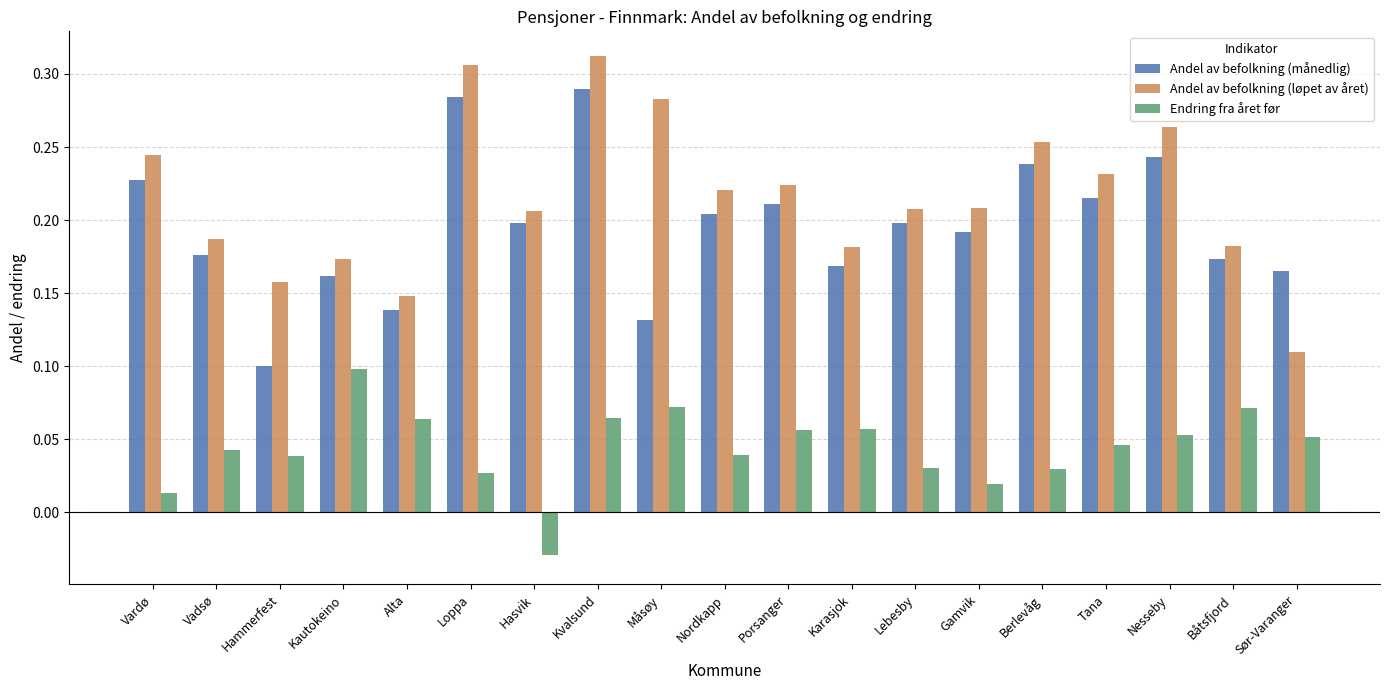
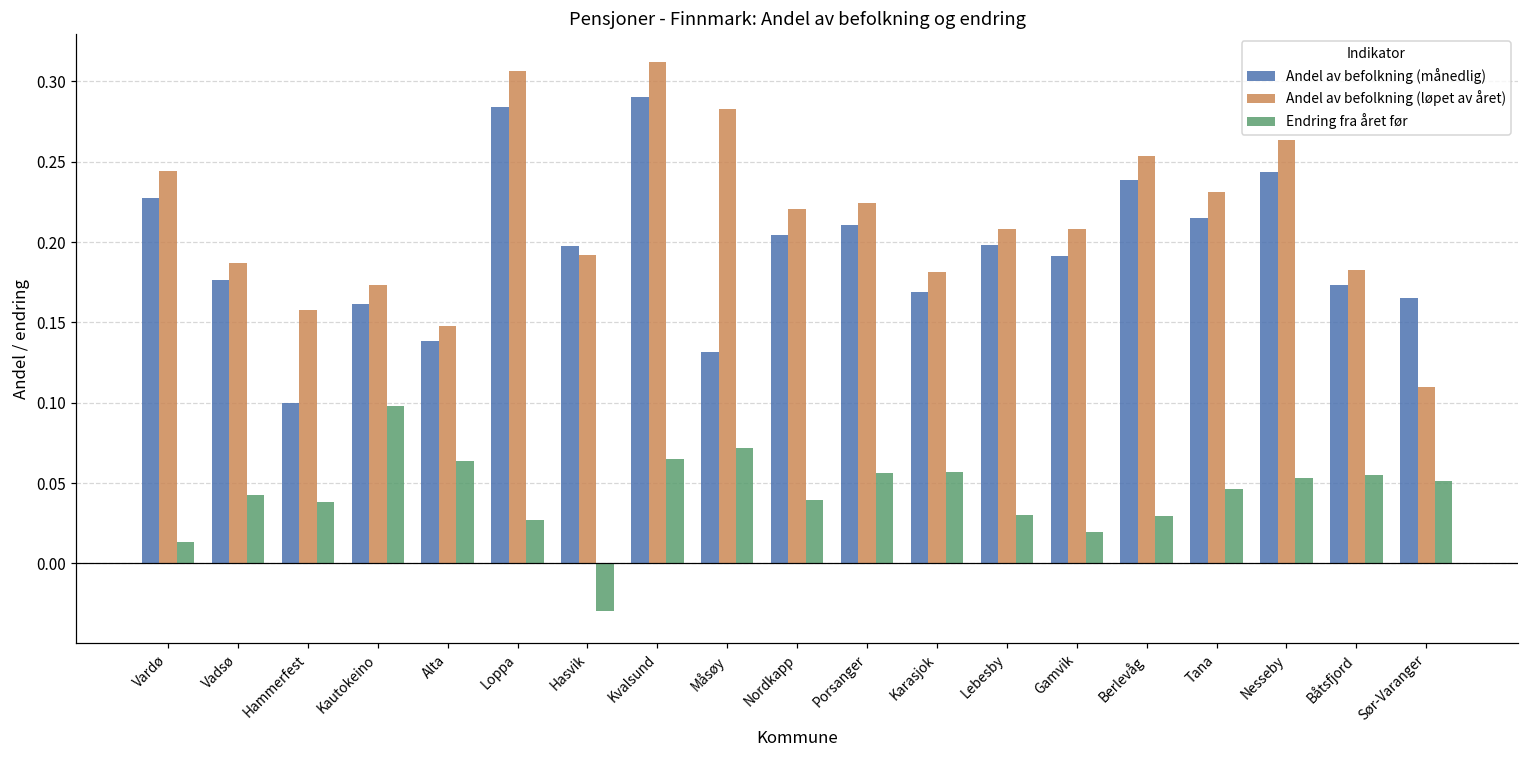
Andel av befolkning (løpet av året), Hasvik: 0.206 -> 0.192
Endring fra året før, Båtsfjord: 0.072 -> 0.055
